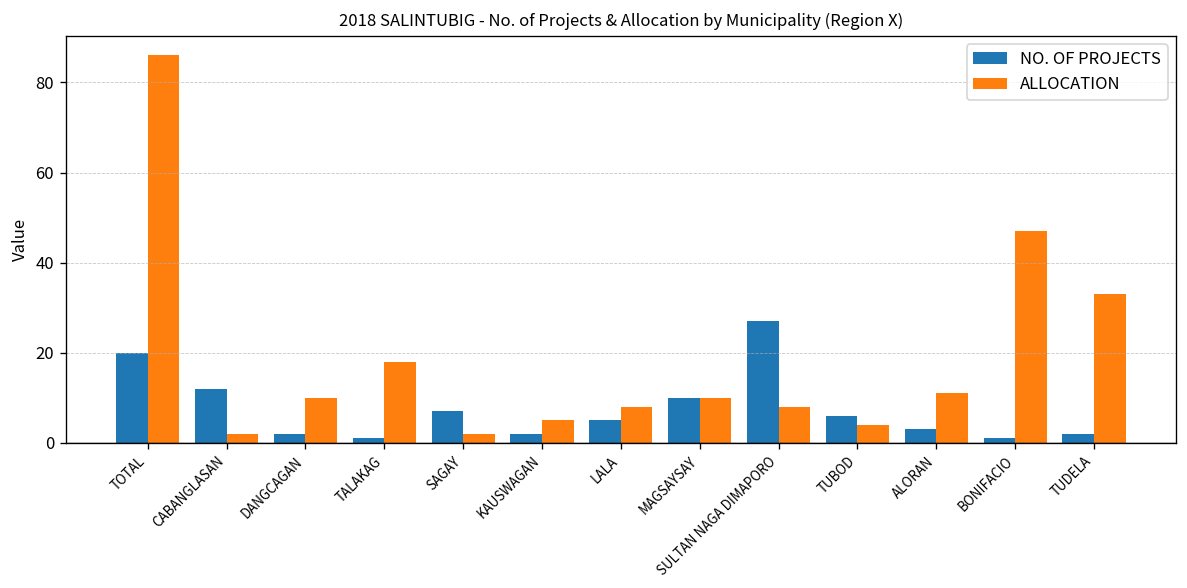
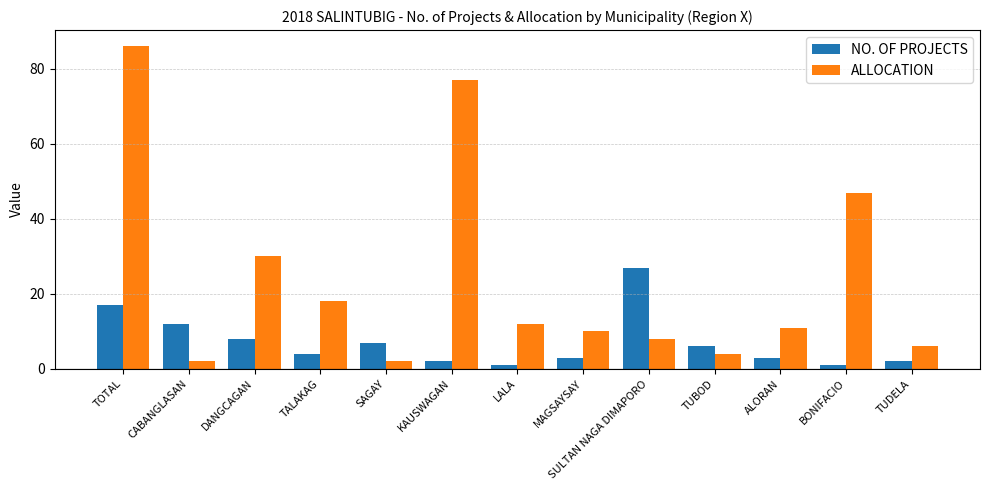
NO. OF PROJECTS, TOTAL: 20 -> 17
NO. OF PROJECTS, DANGCAGAN: 2 -> 8
ALLOCATION, DANGCAGAN: 10 -> 30
NO. OF PROJECTS, TALAKAG: 1 -> 4
ALLOCATION, KAUSWAGAN: 5 -> 77
NO. OF PROJECTS, LALA: 5 -> 1
ALLOCATION, LALA: 8 -> 12
NO. OF PROJECTS, MAGSAYSAY: 10 -> 3
ALLOCATION, TUDELA: 33 -> 6
